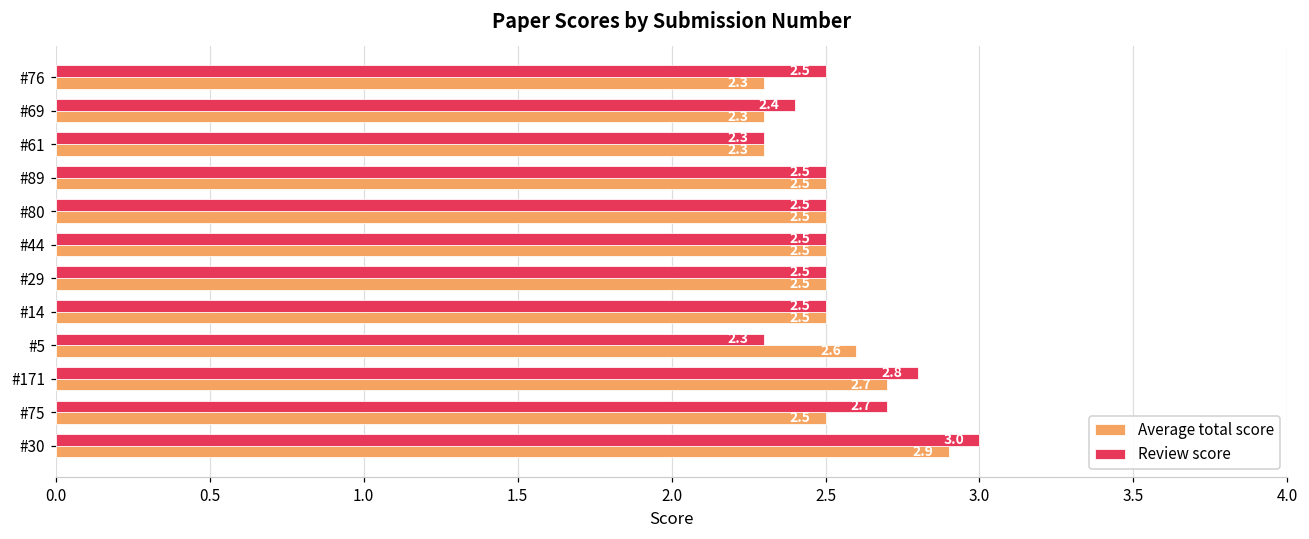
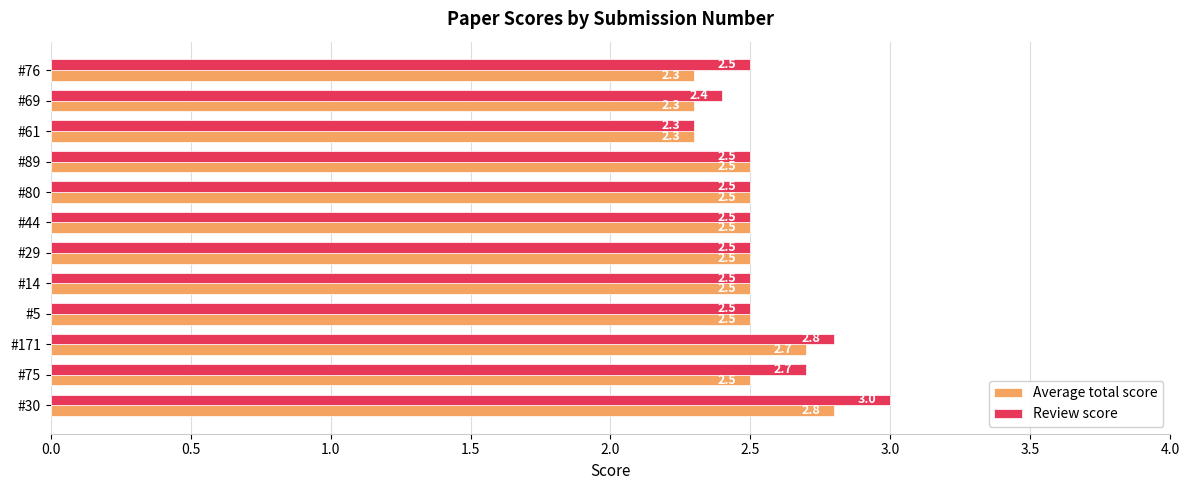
Review score, #5: 2.3 -> 2.5
Average total score, #5: 2.6 -> 2.5
Average total score, #30: 2.9 -> 2.8
